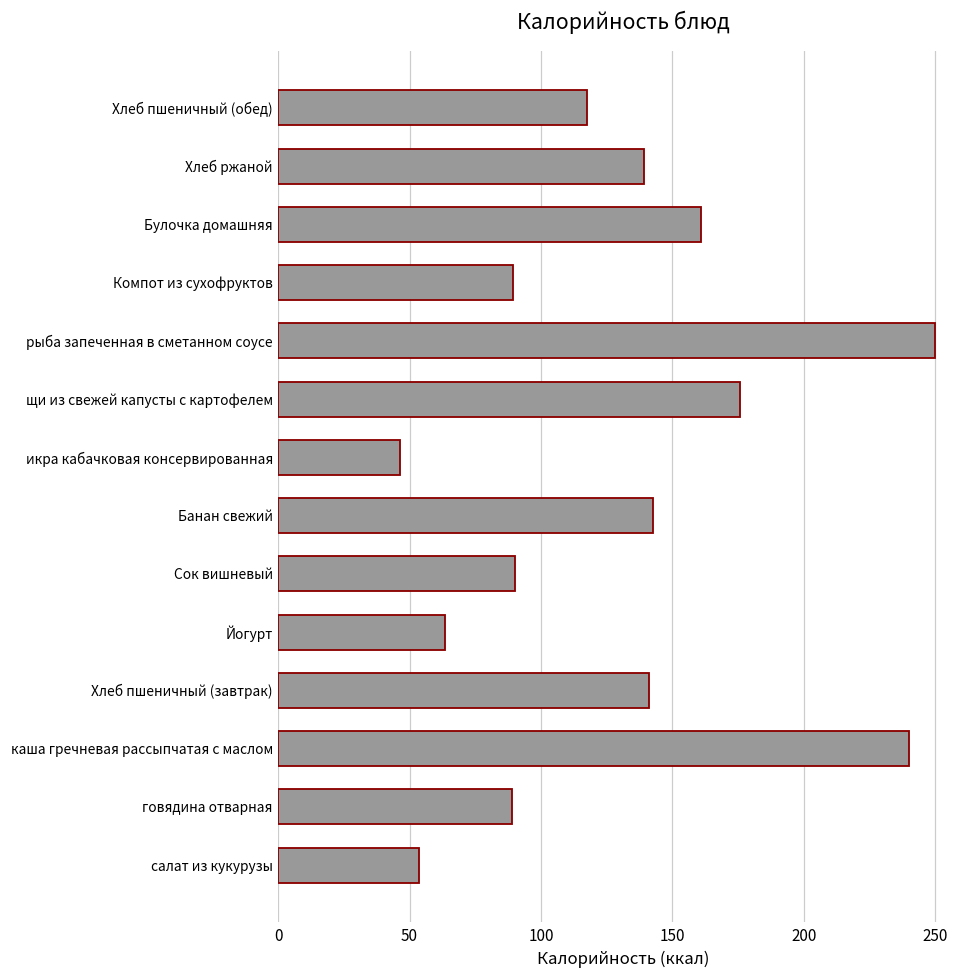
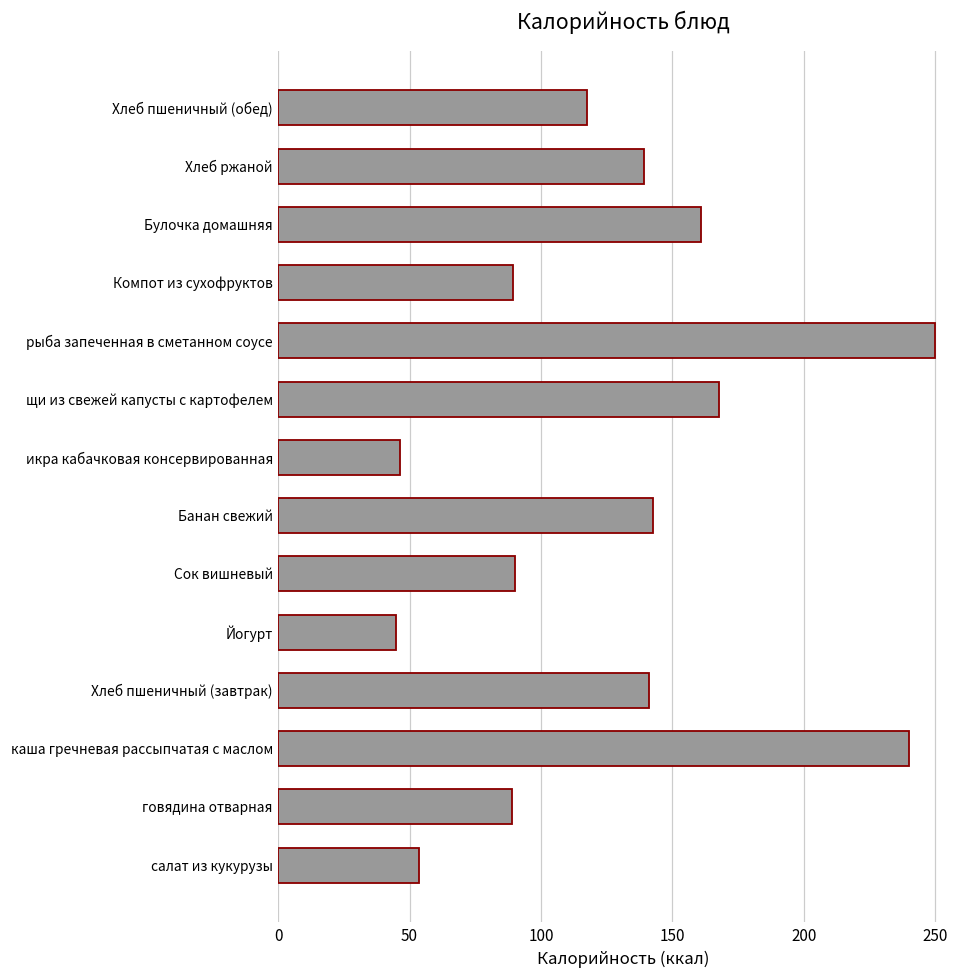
щи из свежей капусты с картофелем: 176 -> 168
Йогурт: 63 -> 45
